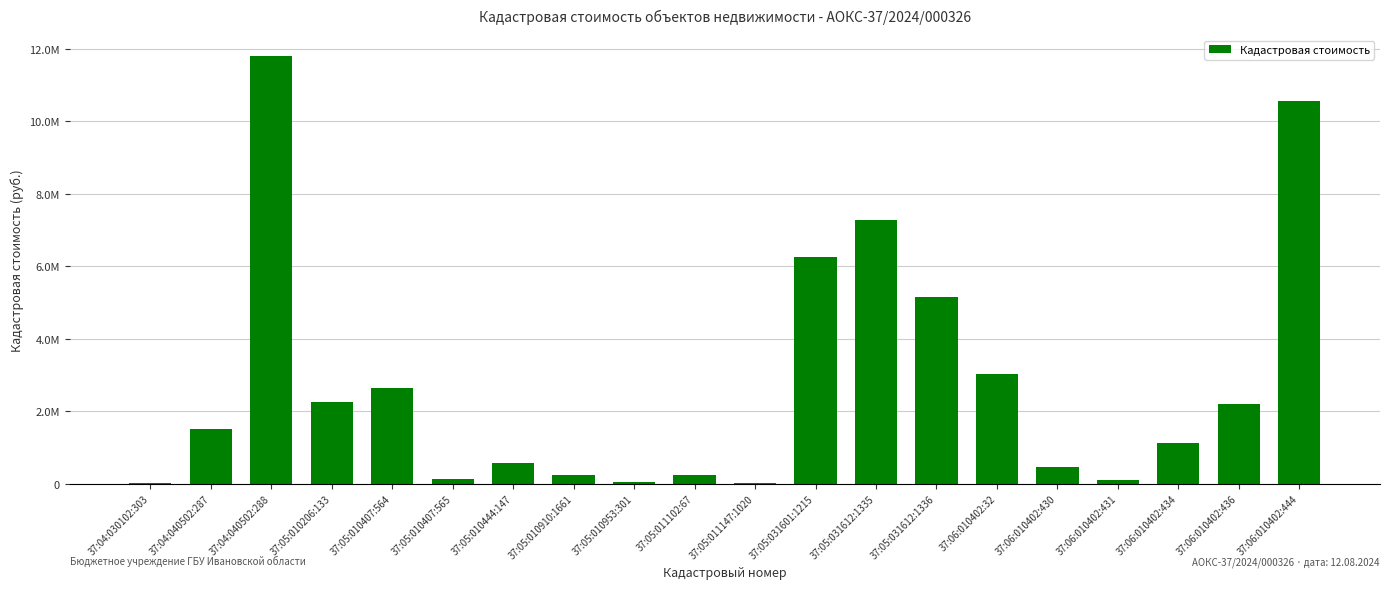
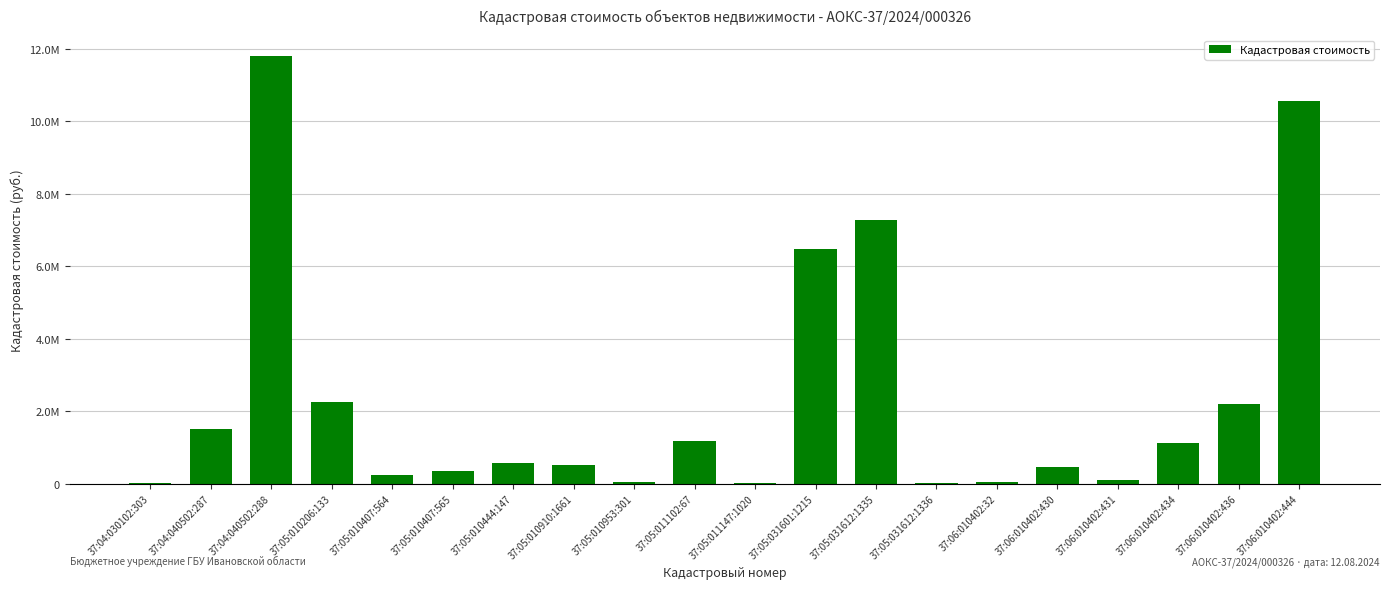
37:05:010407:564: 2600000 -> 200000
37:05:010407:565: 100000 -> 400000
37:05:010910:1661: 200000 -> 500000
37:05:011102:67: 200000 -> 1200000
37:05:031601:1215: 6300000 -> 6500000
37:05:031612:1336: 5200000 -> 0
37:06:010402:32: 3000000 -> 0
